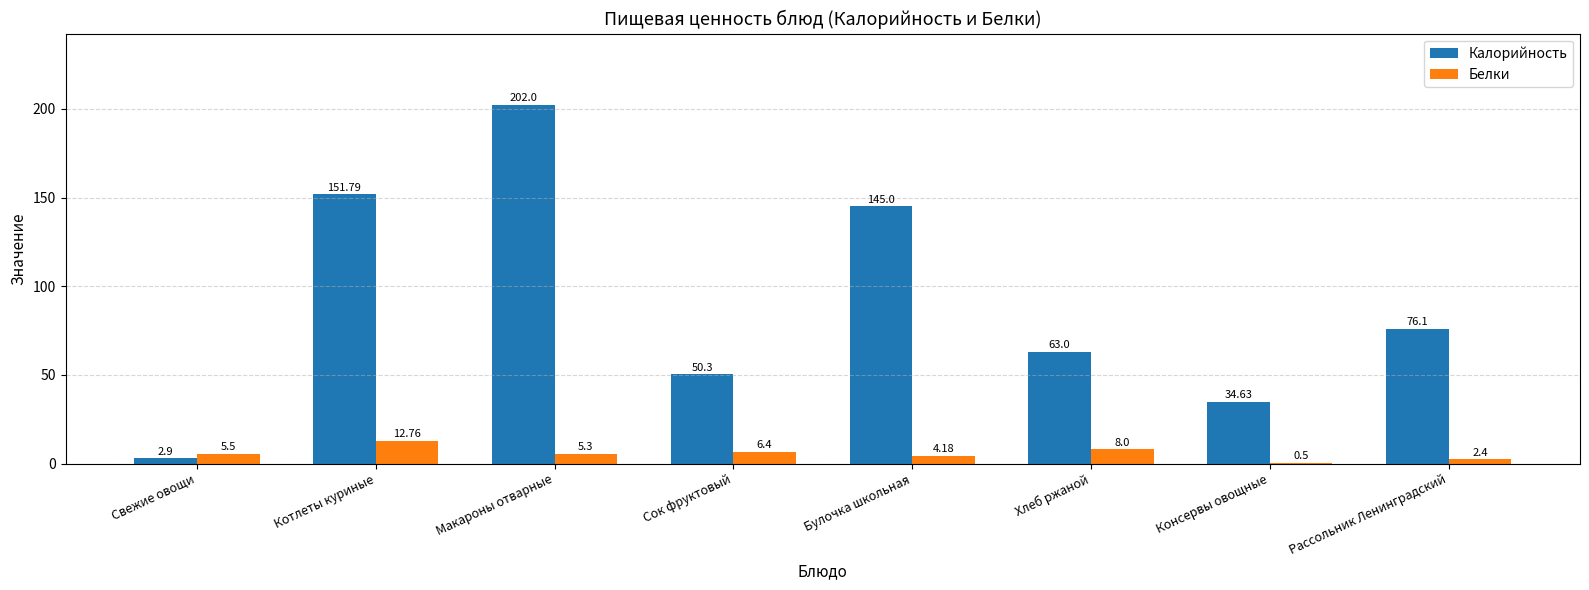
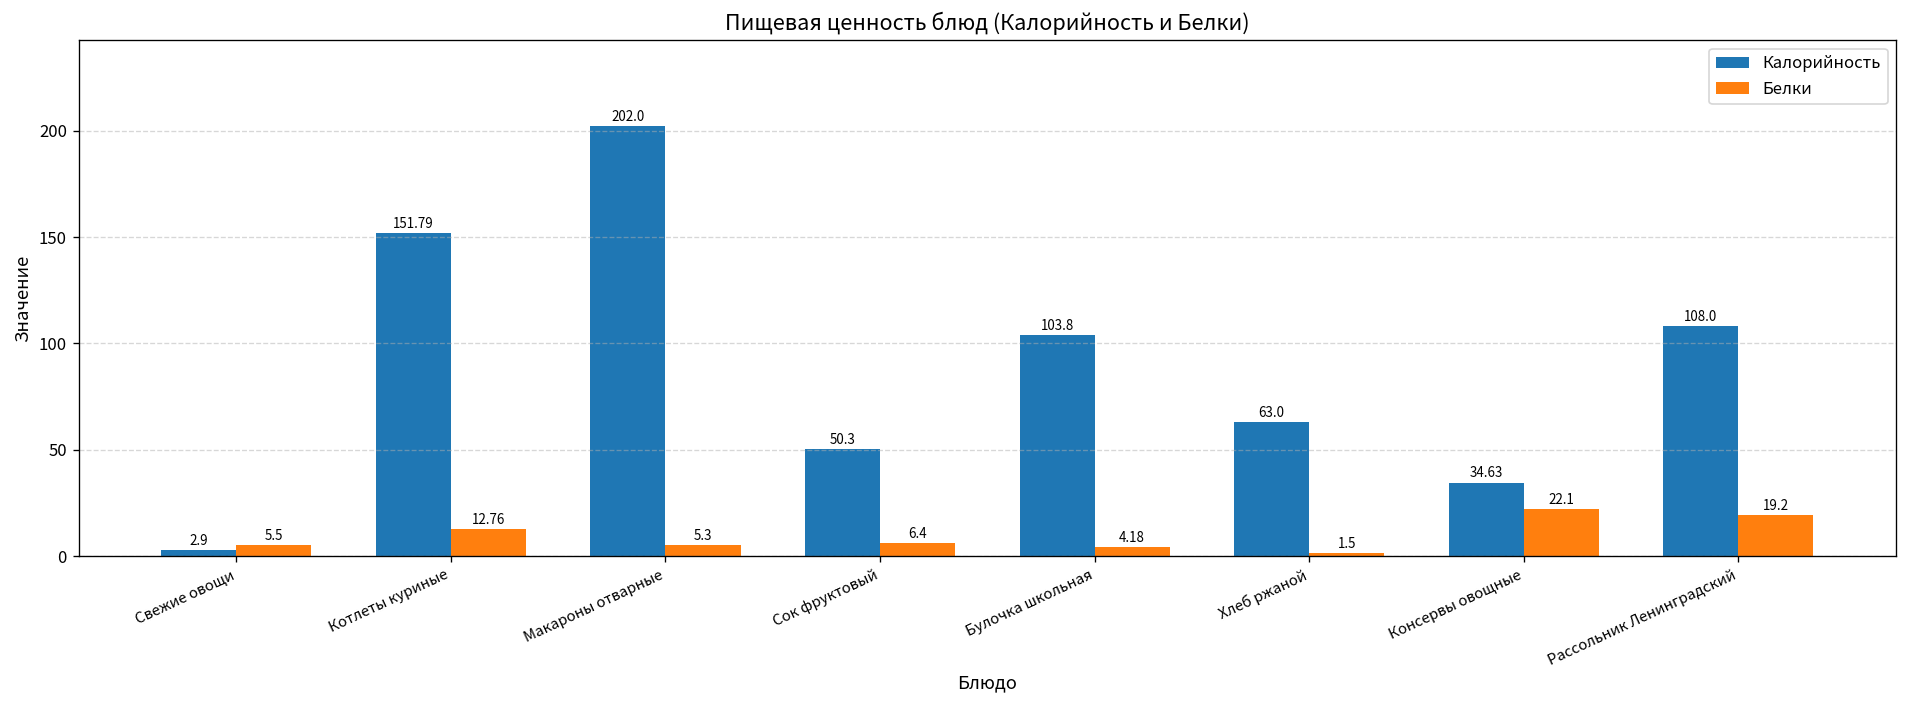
Калорийность, Булочка школьная: 145.0 -> 103.8
Белки, Хлеб ржаной: 8.0 -> 1.5
Белки, Консервы овощные: 0.5 -> 22.1
Калорийность, Рассольник Ленинградский: 76.1 -> 108.0
Белки, Рассольник Ленинградский: 2.4 -> 19.2
